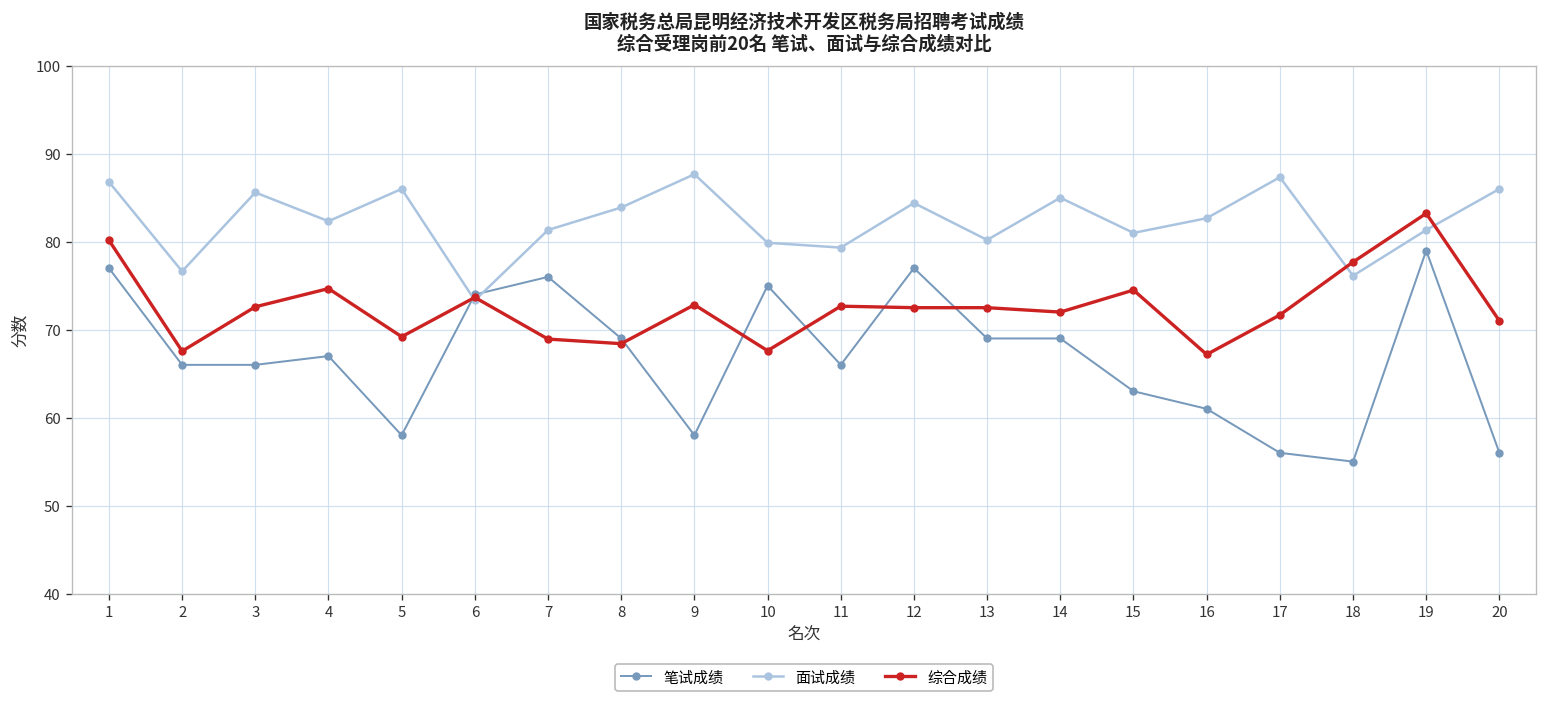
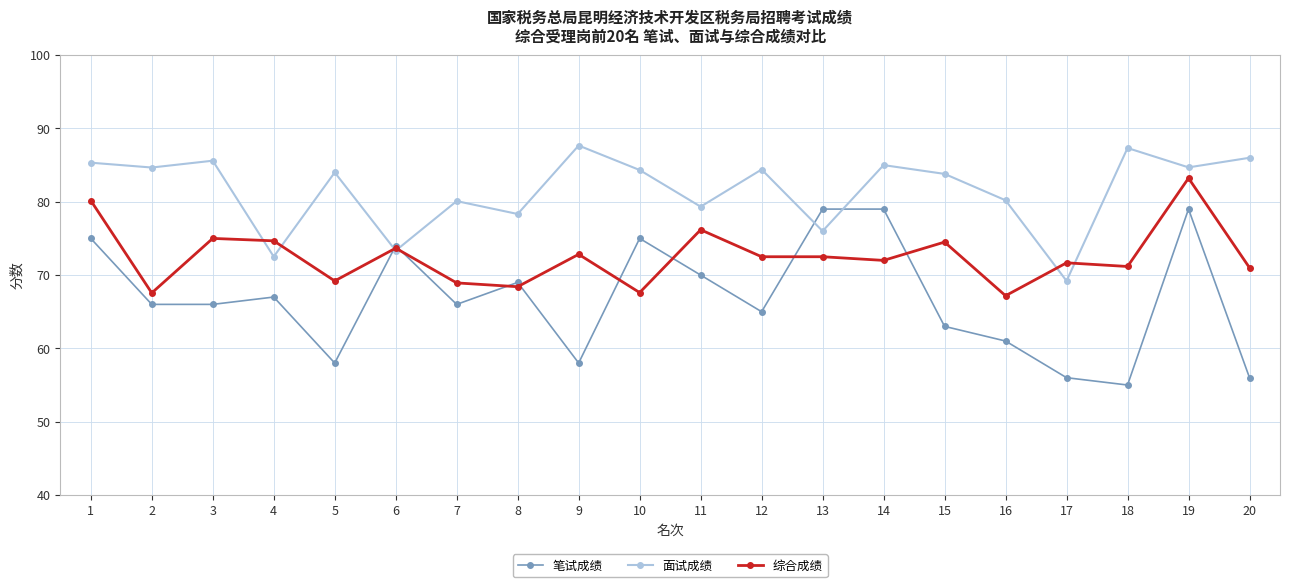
笔试成绩, 1: 77 -> 75
面试成绩, 1: 87 -> 85
面试成绩, 2: 77 -> 85
综合成绩, 3: 73 -> 75
面试成绩, 4: 82 -> 73
面试成绩, 5: 86 -> 84
笔试成绩, 7: 76 -> 66
面试成绩, 7: 81 -> 80
面试成绩, 8: 84 -> 78
面试成绩, 10: 80 -> 84
笔试成绩, 11: 66 -> 70
综合成绩, 11: 73 -> 76
笔试成绩, 12: 77 -> 65
笔试成绩, 13: 69 -> 79
面试成绩, 13: 80 -> 76
笔试成绩, 14: 69 -> 79
面试成绩, 15: 81 -> 84
面试成绩, 16: 83 -> 80
面试成绩, 17: 87 -> 69
面试成绩, 18: 76 -> 87
综合成绩, 18: 78 -> 71
面试成绩, 19: 81 -> 85
